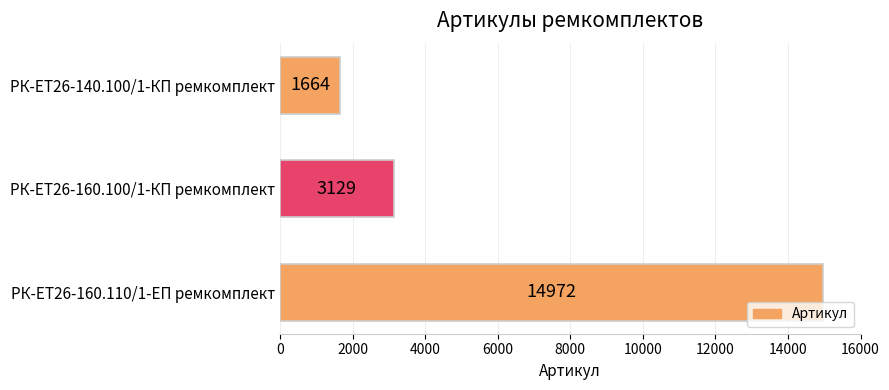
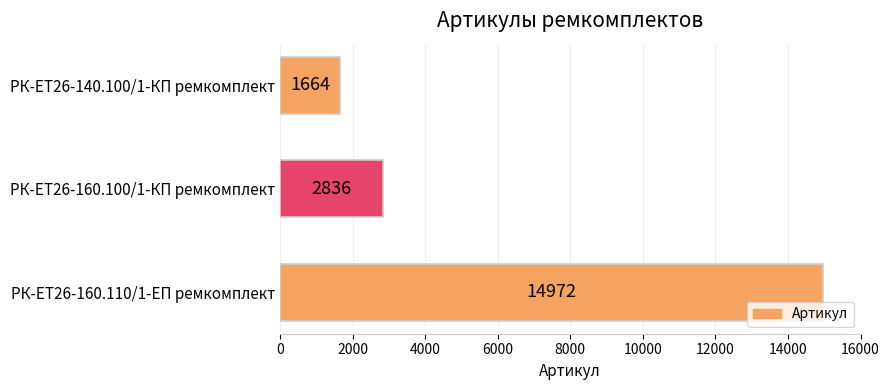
РК-ЕТ26-160.100/1-КП ремкомплект: 3129 -> 2836
